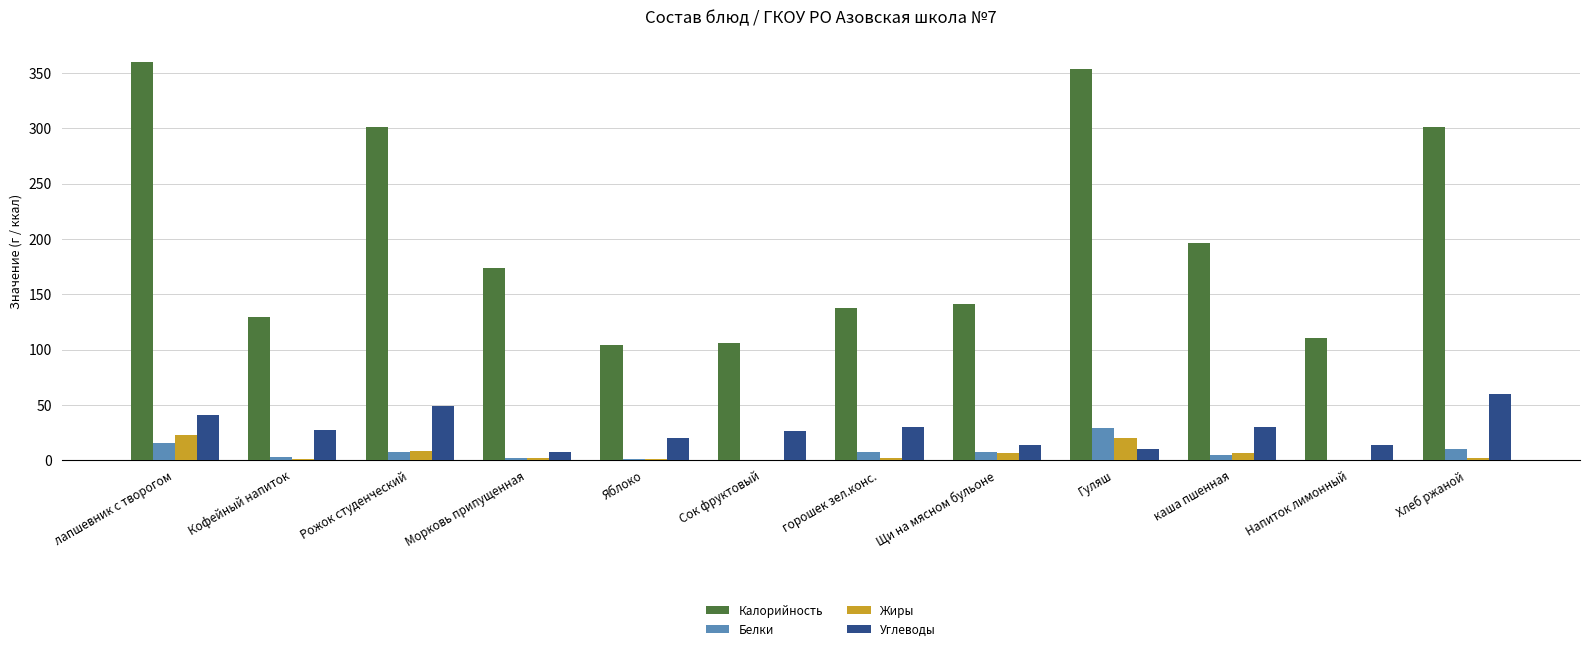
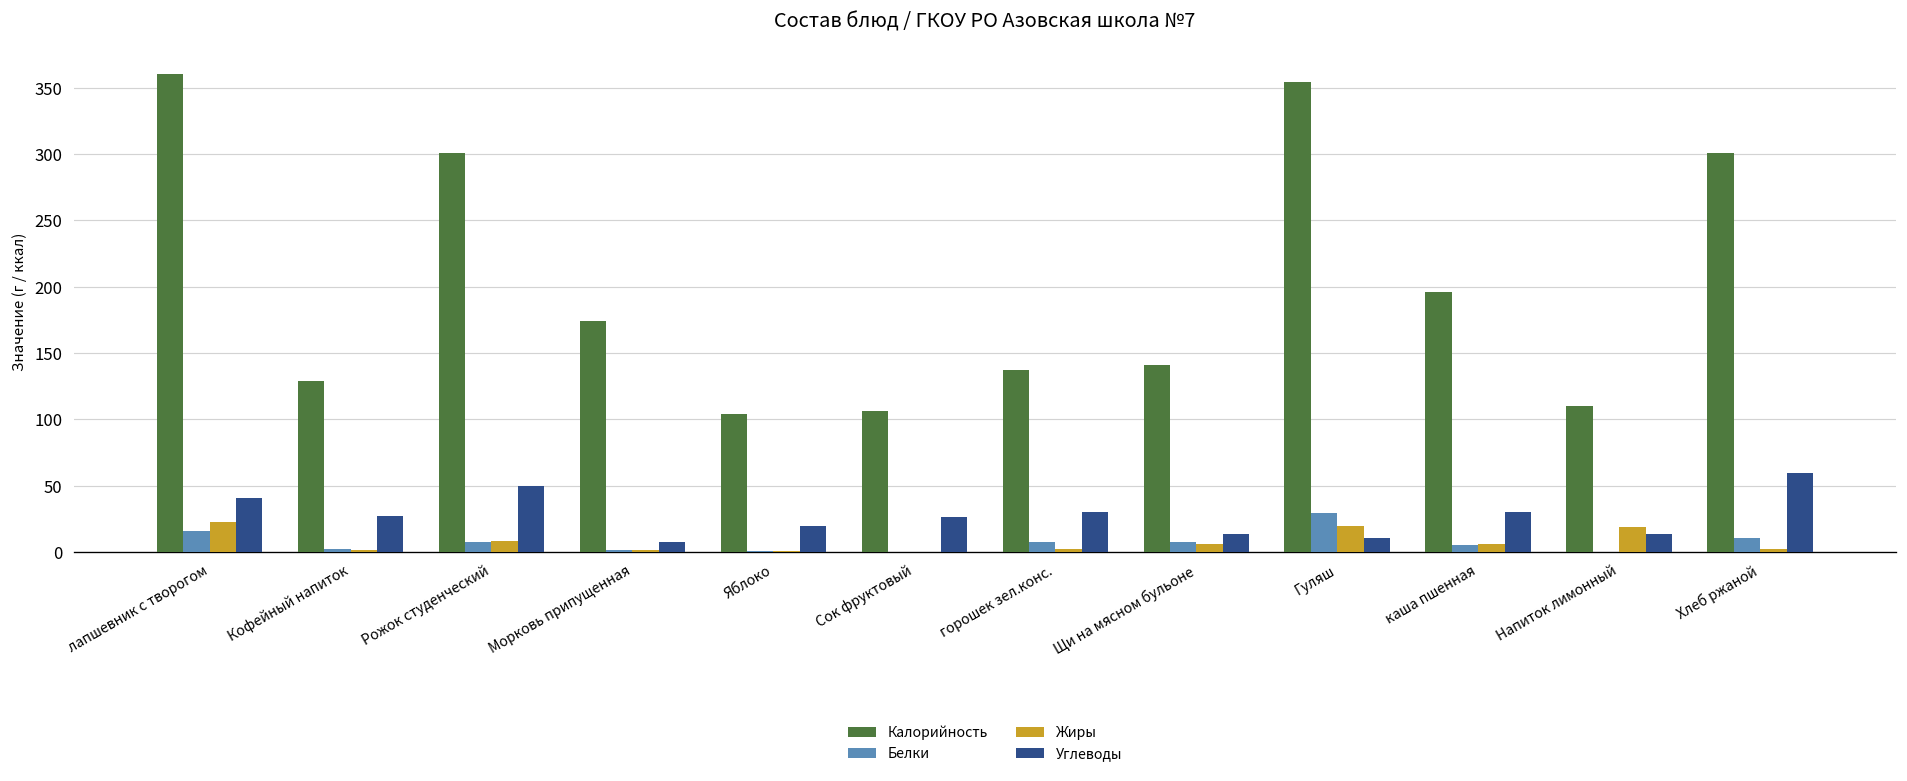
Жиры, Напиток лимонный: 0 -> 19
